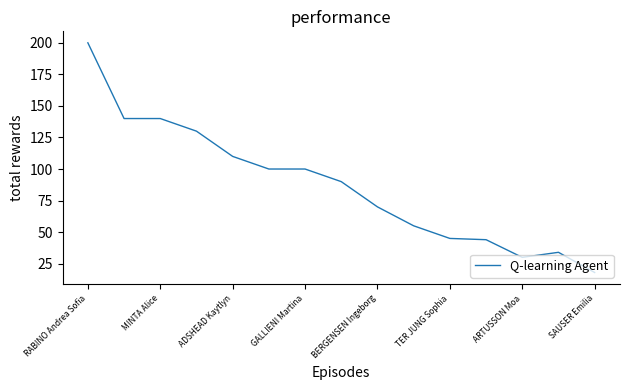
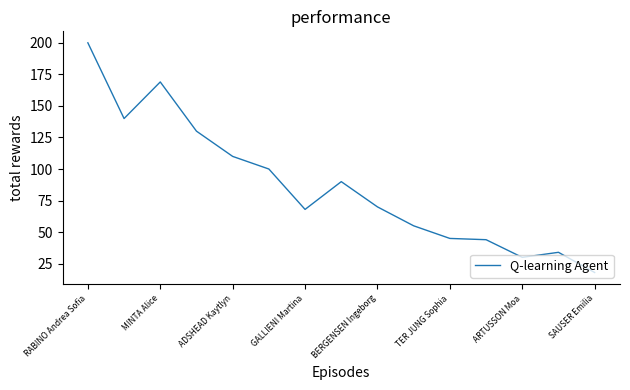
MINTA Alice: 140 -> 169
GALLIENI Martina: 100 -> 68
